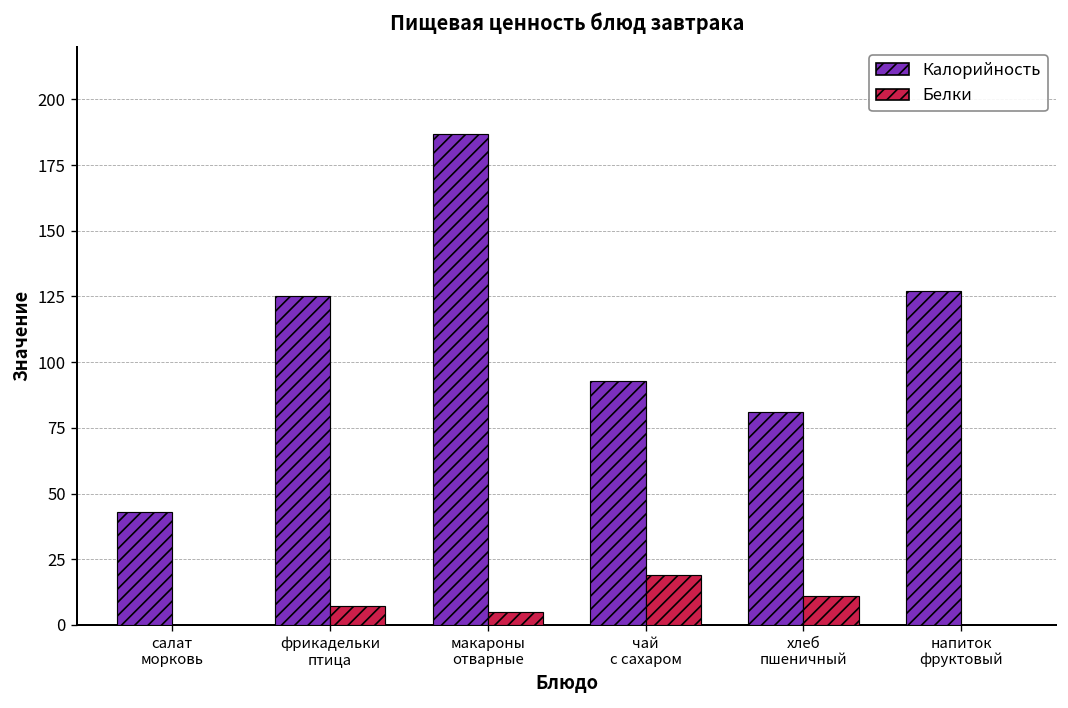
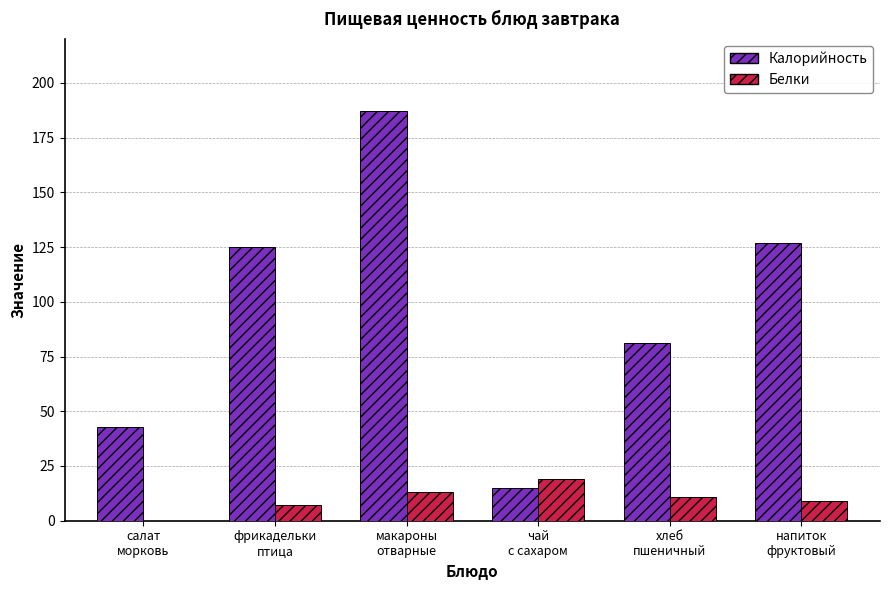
Белки, макароны отварные: 5 -> 13
Калорийность, чай с сахаром: 93 -> 15
Белки, напиток фруктовый: 0 -> 9
